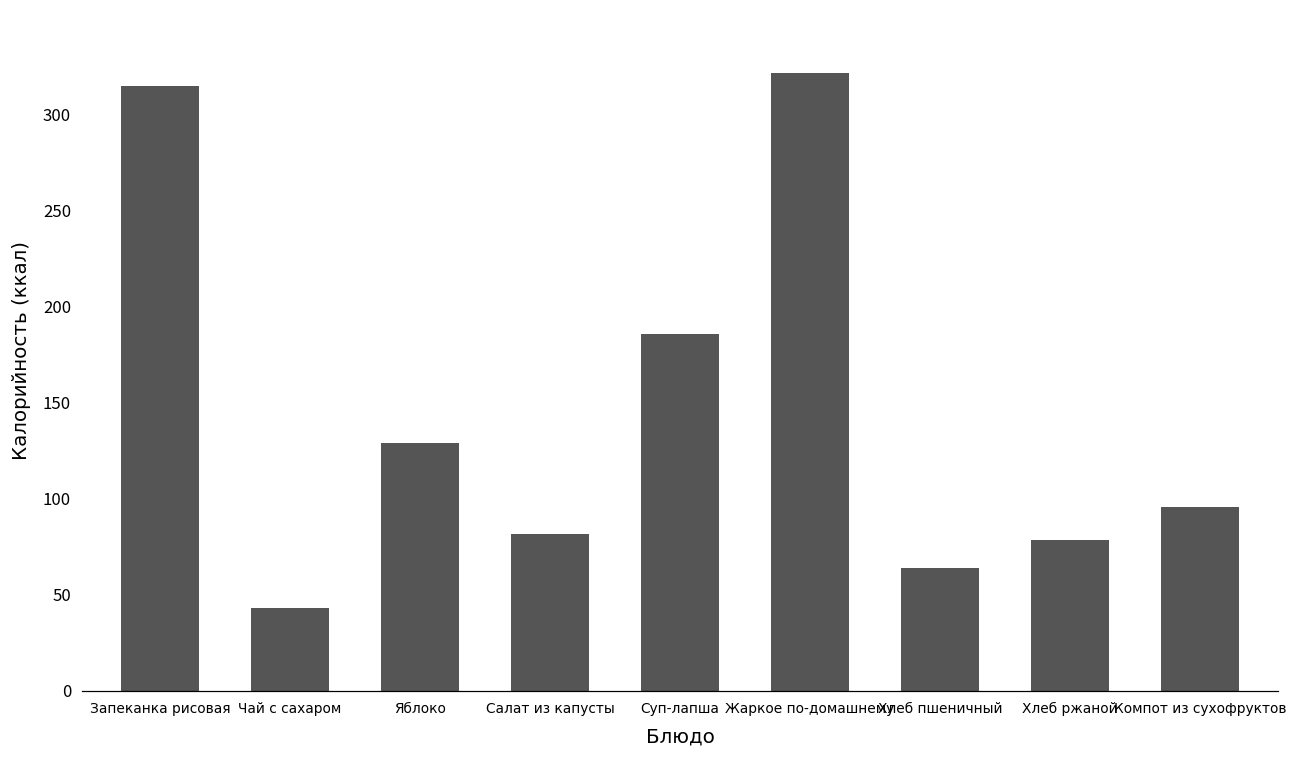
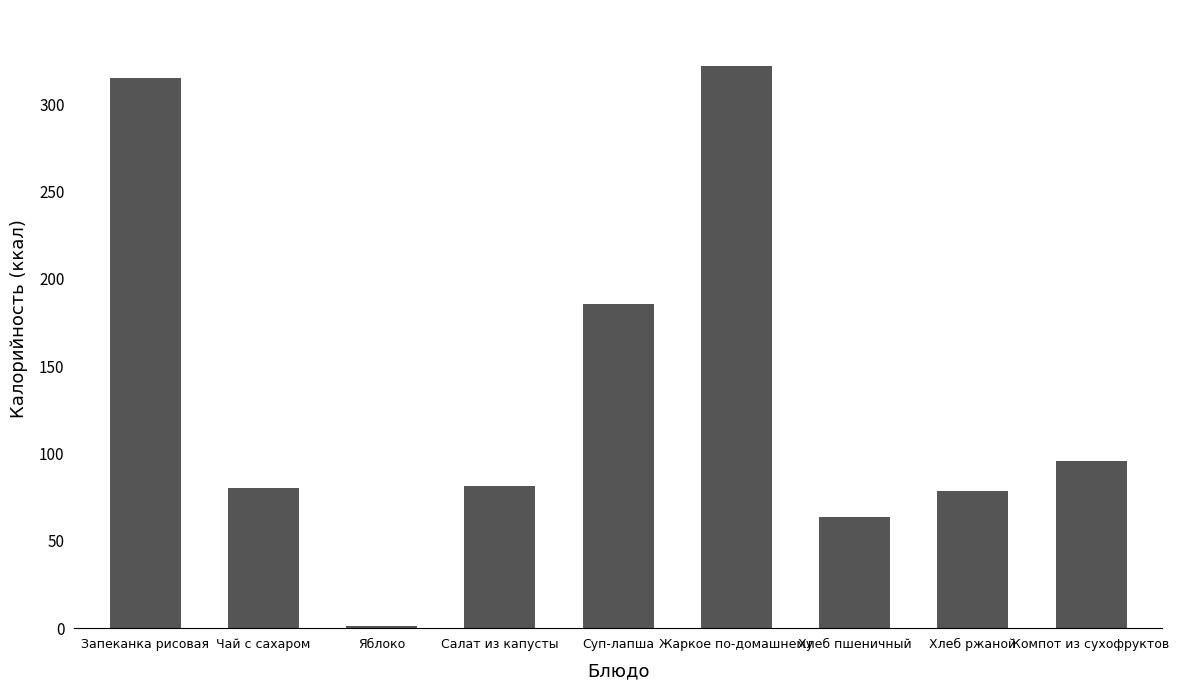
Чай с сахаром: 43 -> 80
Яблоко: 129 -> 1
